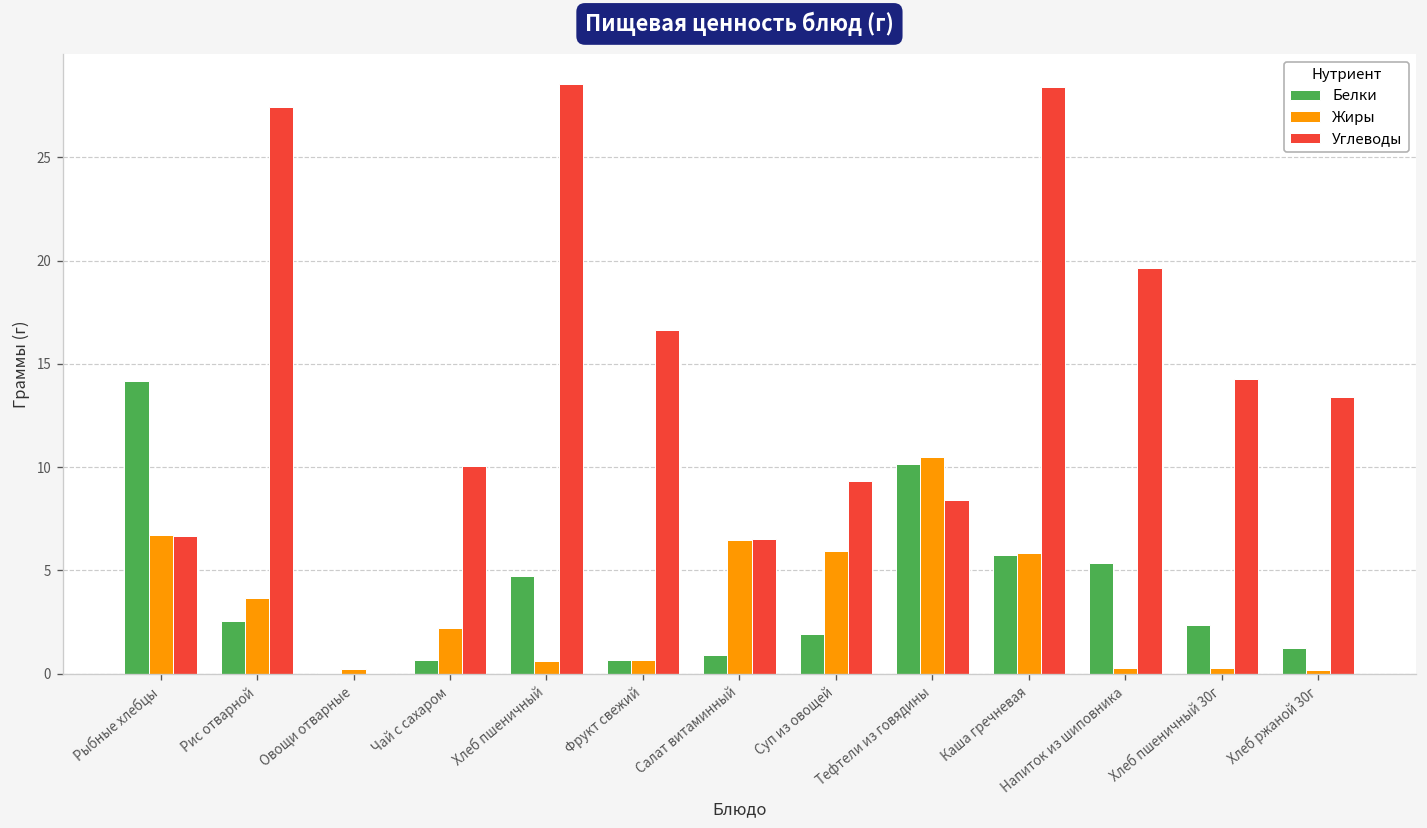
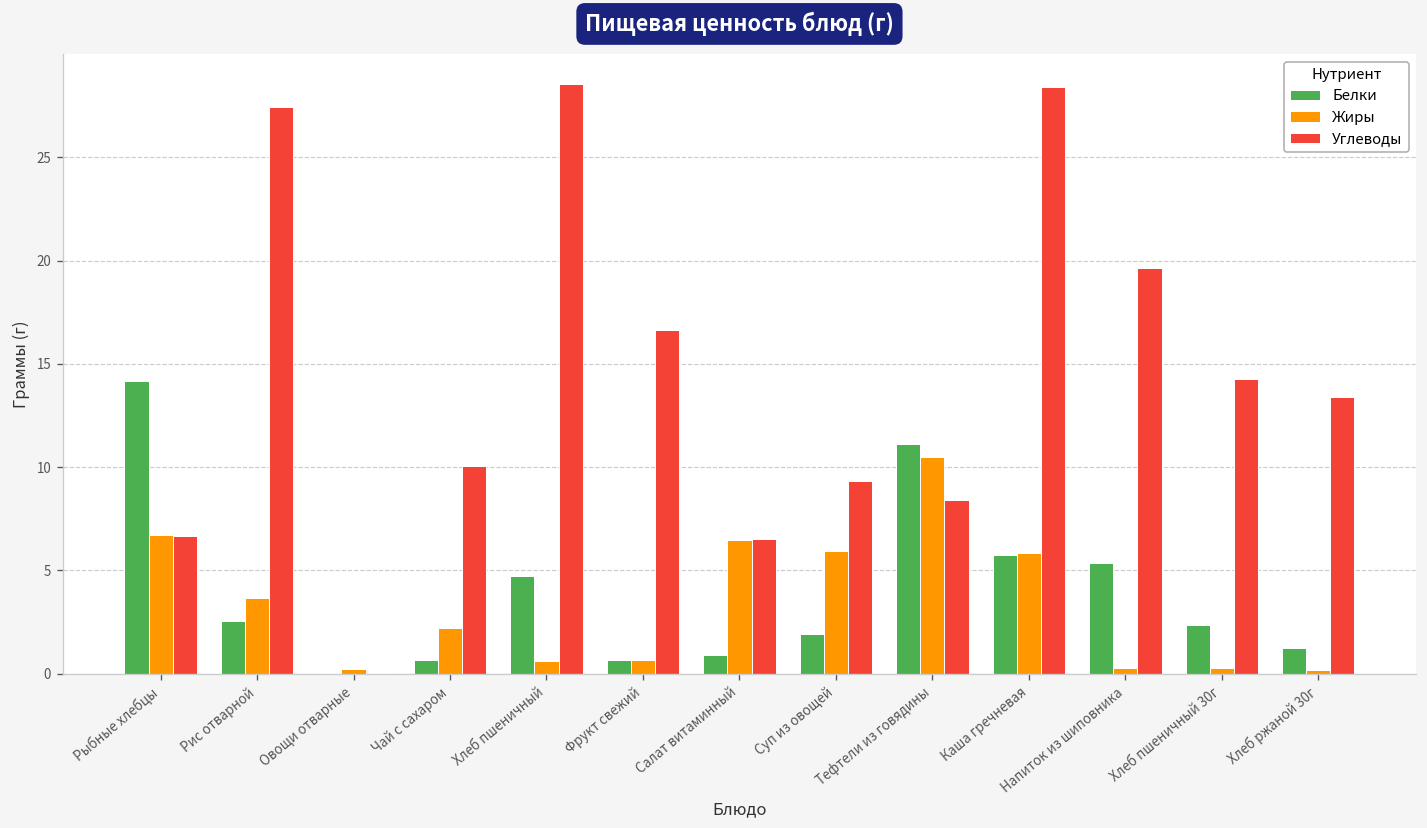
Белки, Тефтели из говядины: 10.1 -> 11.1
